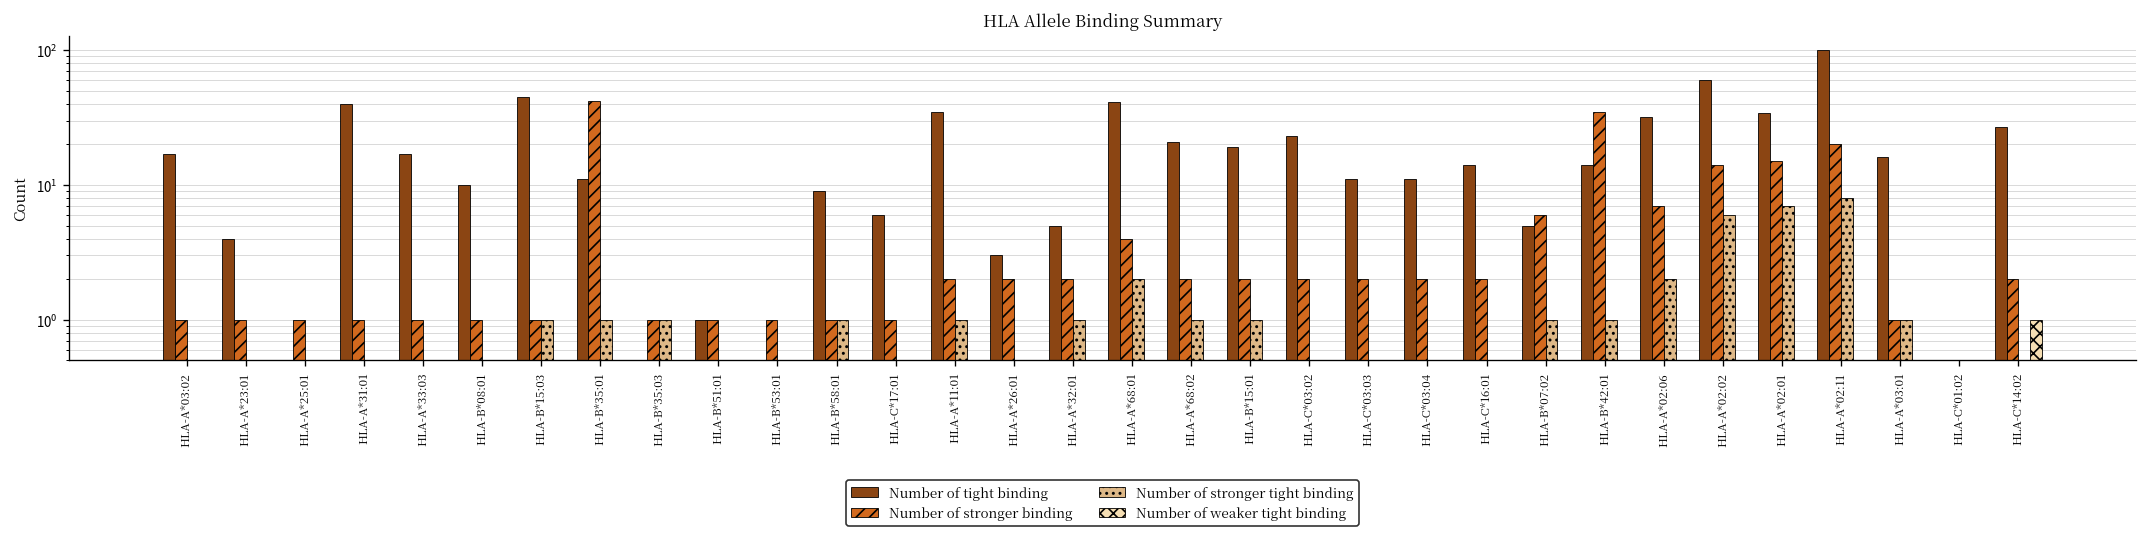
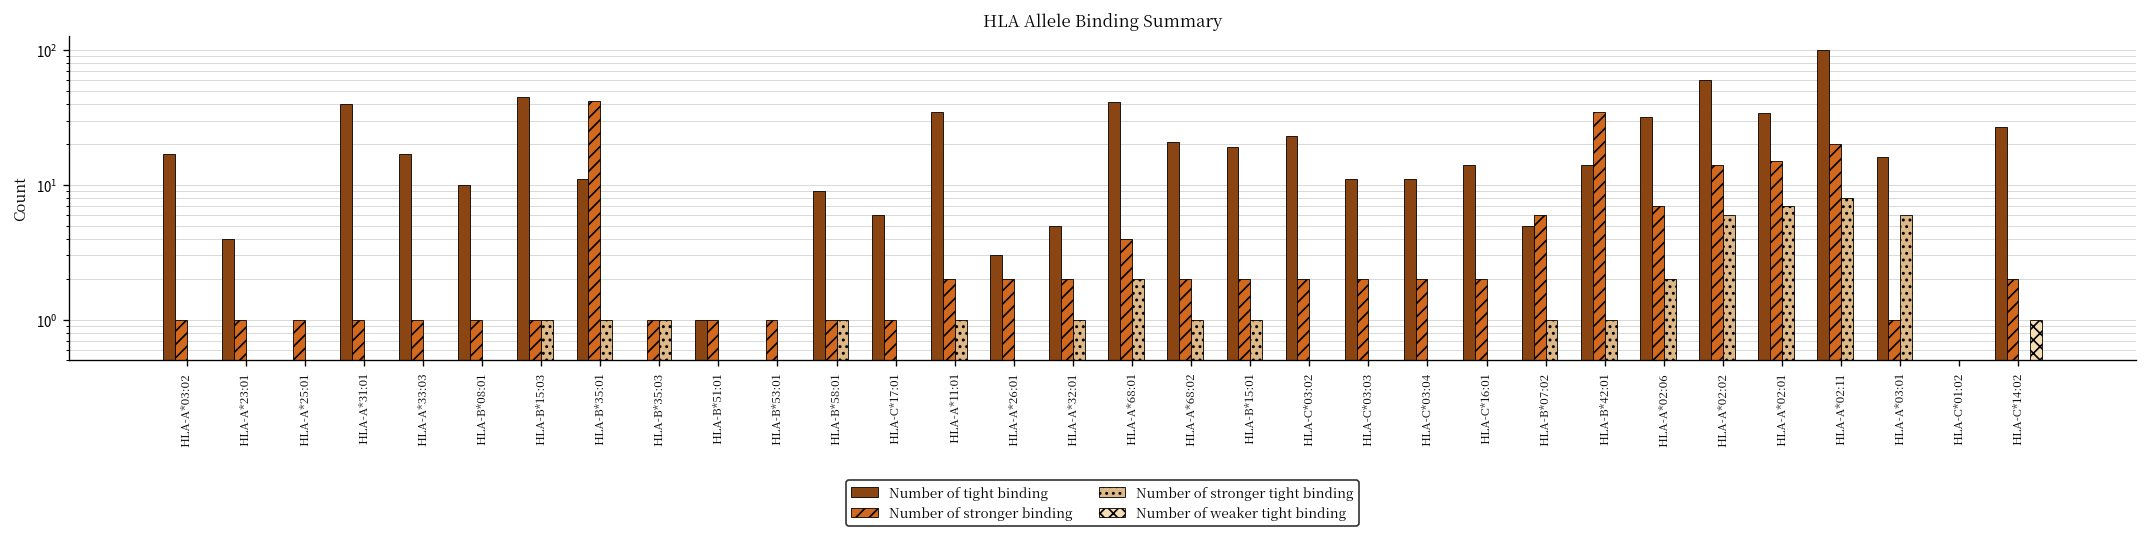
Number of stronger tight binding, HLA-A*03:01: 1 -> 6
